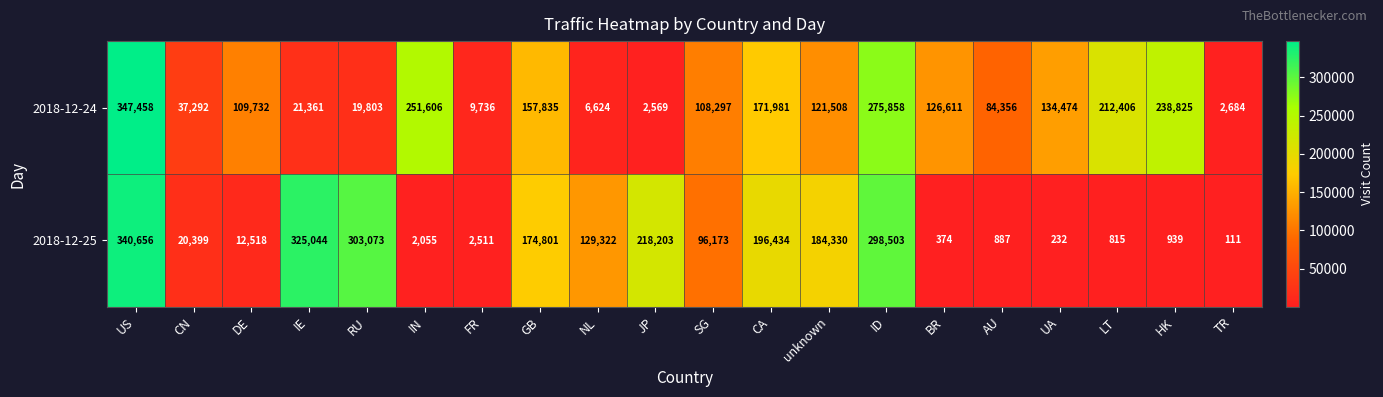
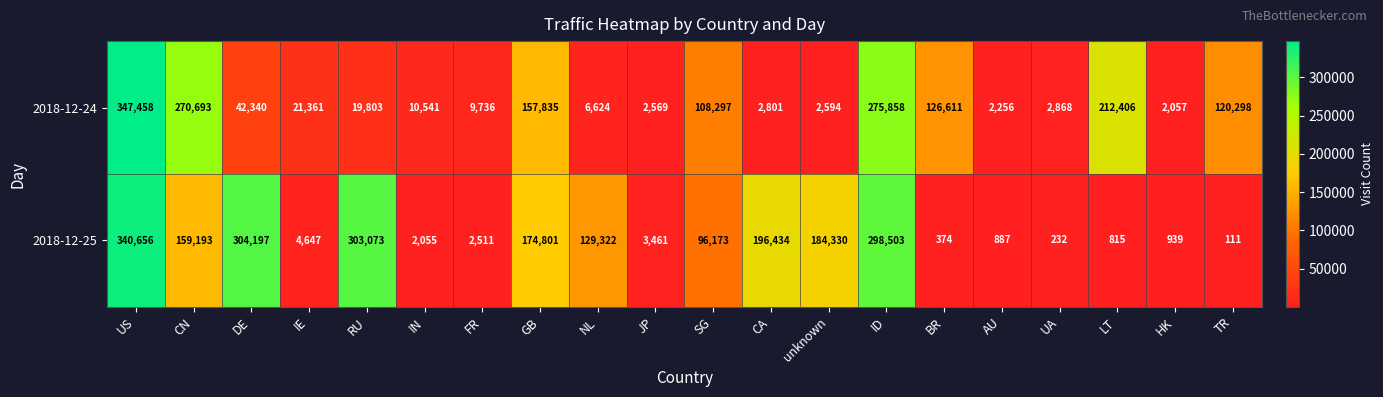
2018-12-24, CN: 37,292 -> 270,693
2018-12-24, DE: 109,732 -> 42,340
2018-12-24, IN: 251,606 -> 10,541
2018-12-24, CA: 171,981 -> 2,801
2018-12-24, unknown: 121,508 -> 2,594
2018-12-24, AU: 84,356 -> 2,256
2018-12-24, UA: 134,474 -> 2,868
2018-12-24, HK: 238,825 -> 2,057
2018-12-24, TR: 2,684 -> 120,298
2018-12-25, CN: 20,399 -> 159,193
2018-12-25, DE: 12,518 -> 304,197
2018-12-25, IE: 325,044 -> 4,647
2018-12-25, JP: 218,203 -> 3,461
